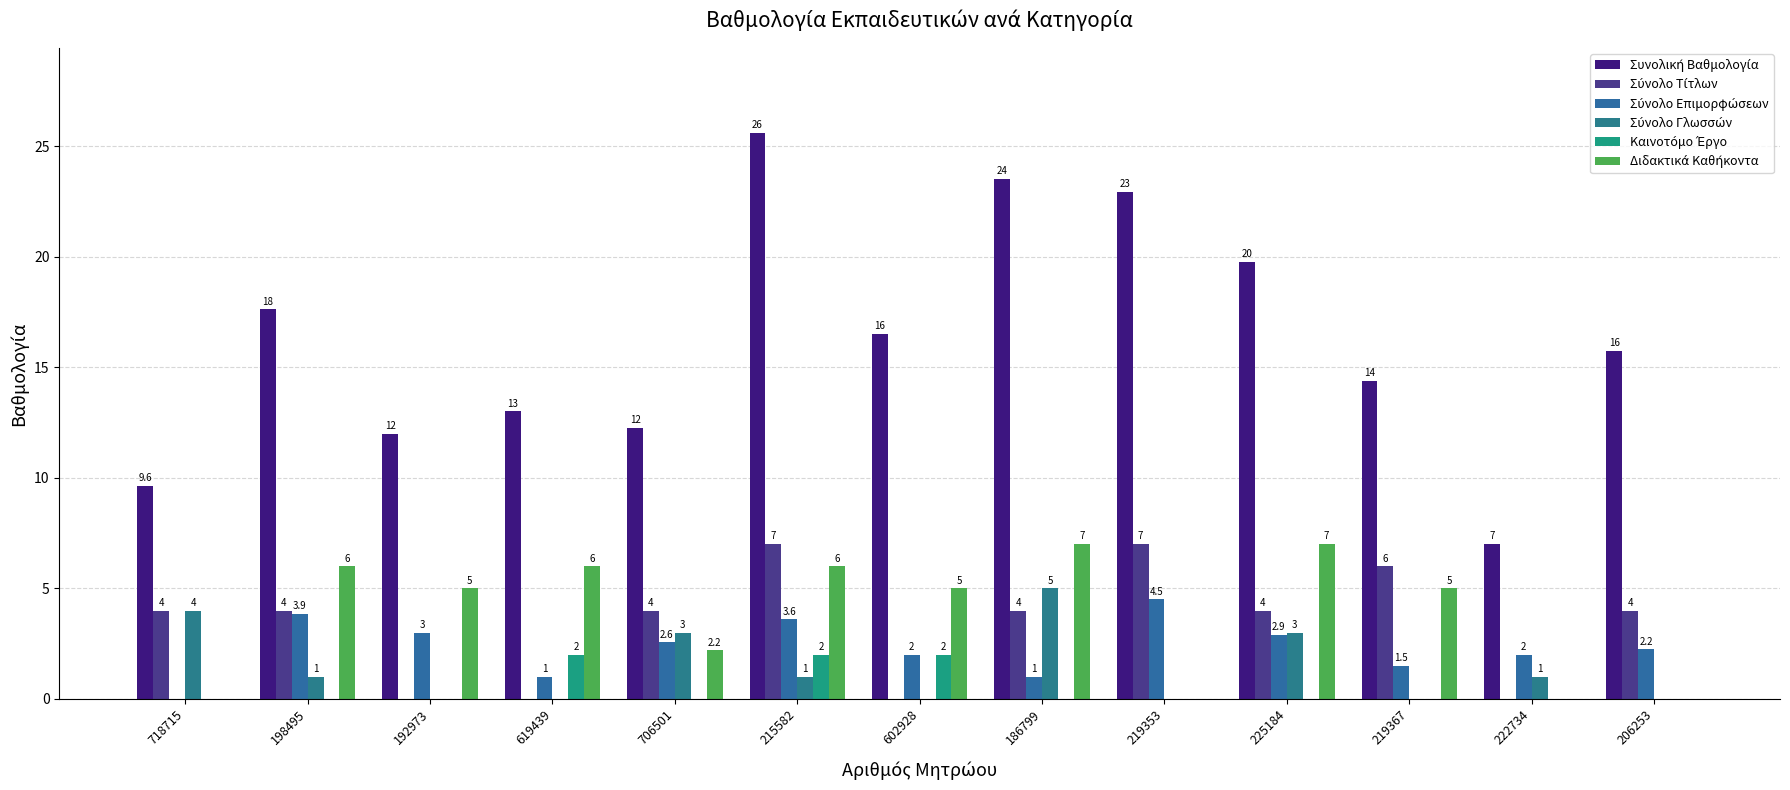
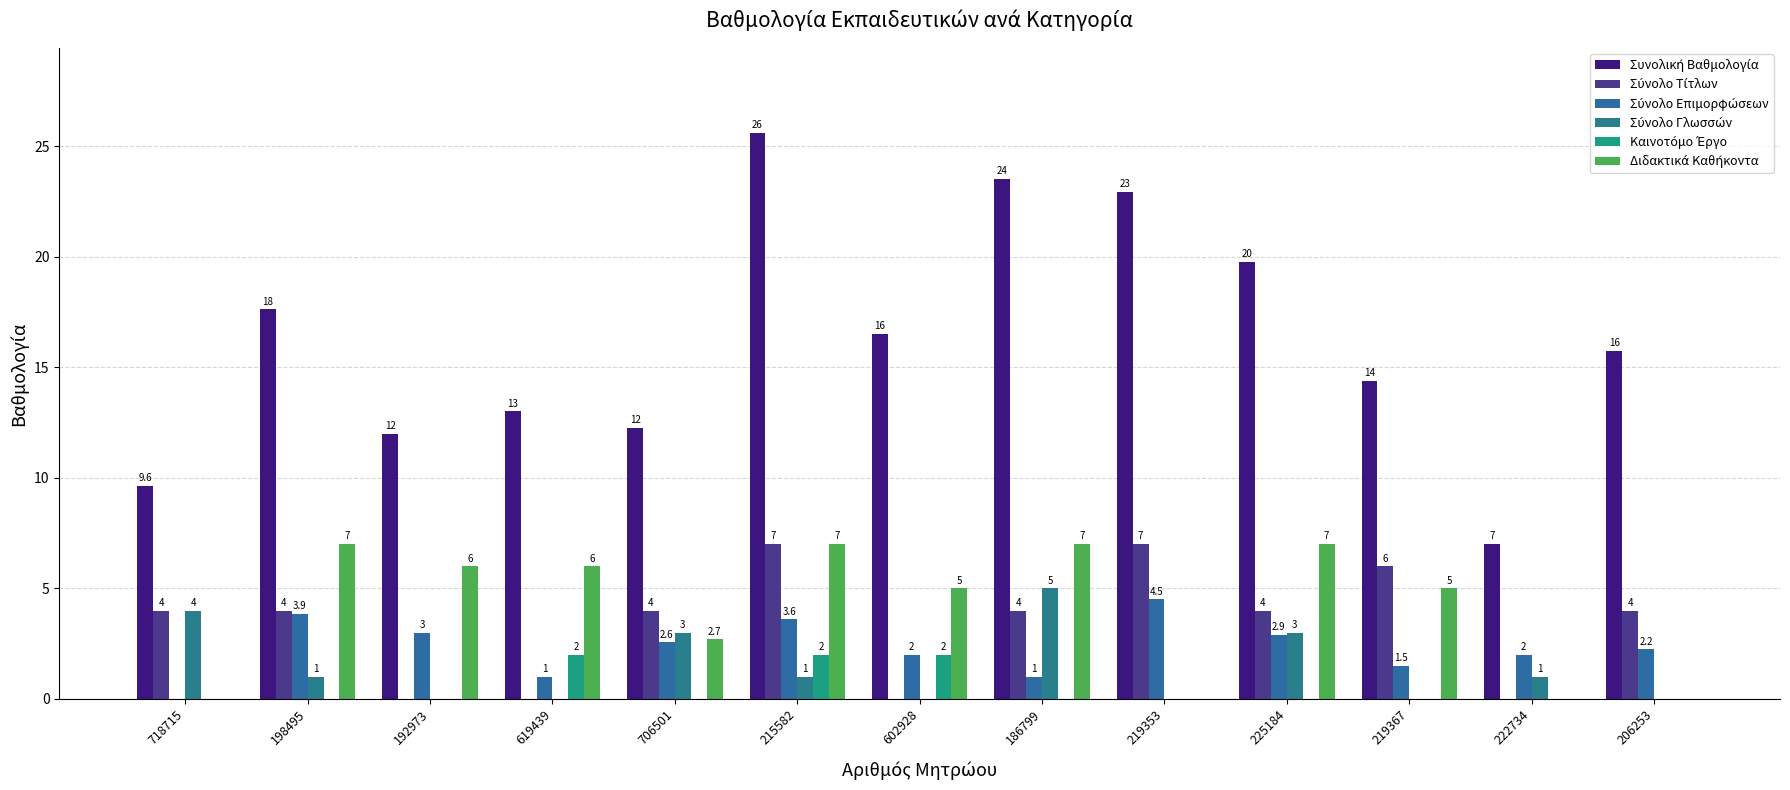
Διδακτικά Καθήκοντα, 198495: 6 -> 7
Διδακτικά Καθήκοντα, 192973: 5 -> 6
Διδακτικά Καθήκοντα, 706501: 2.2 -> 2.7
Διδακτικά Καθήκοντα, 215582: 6 -> 7
